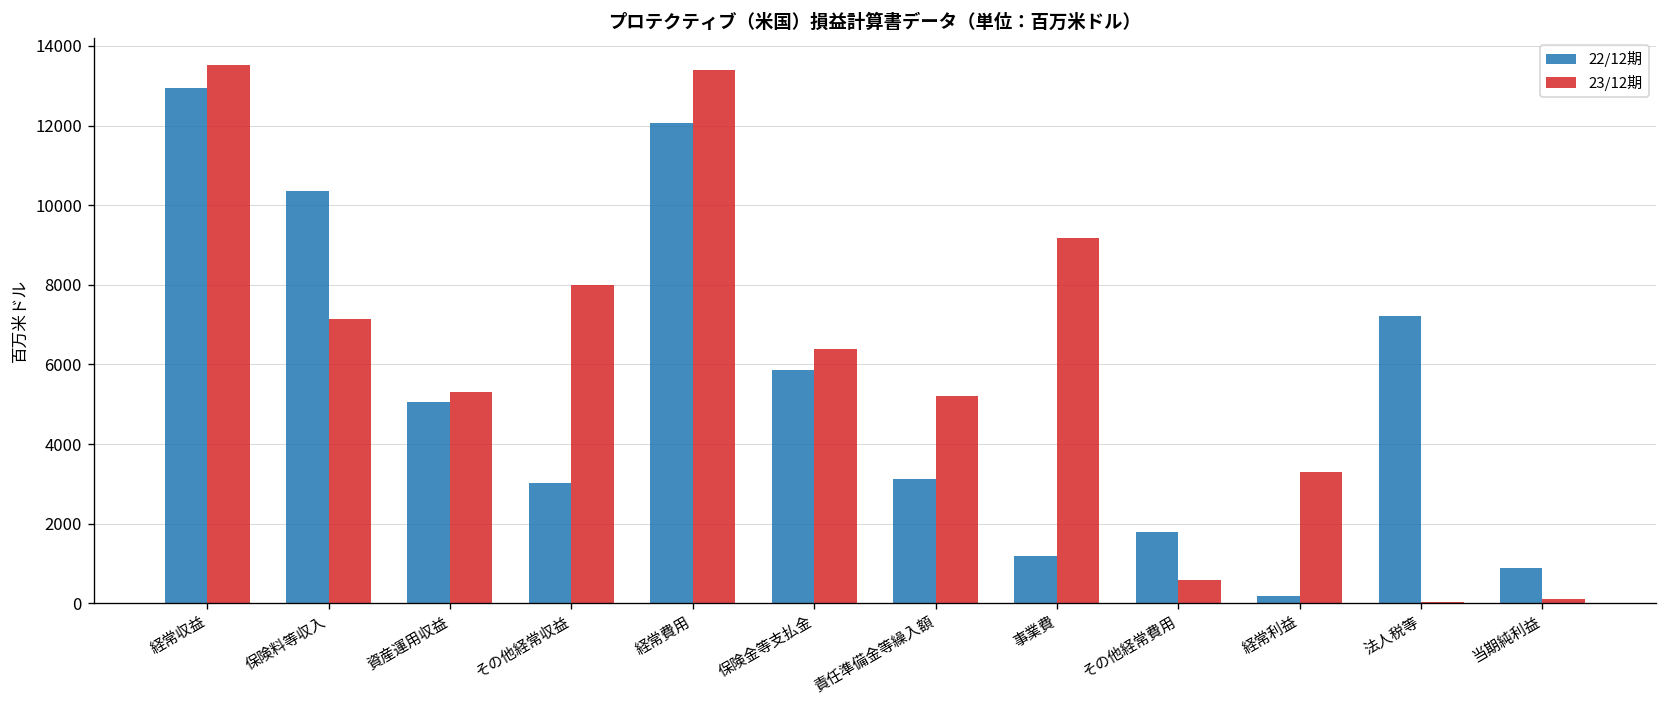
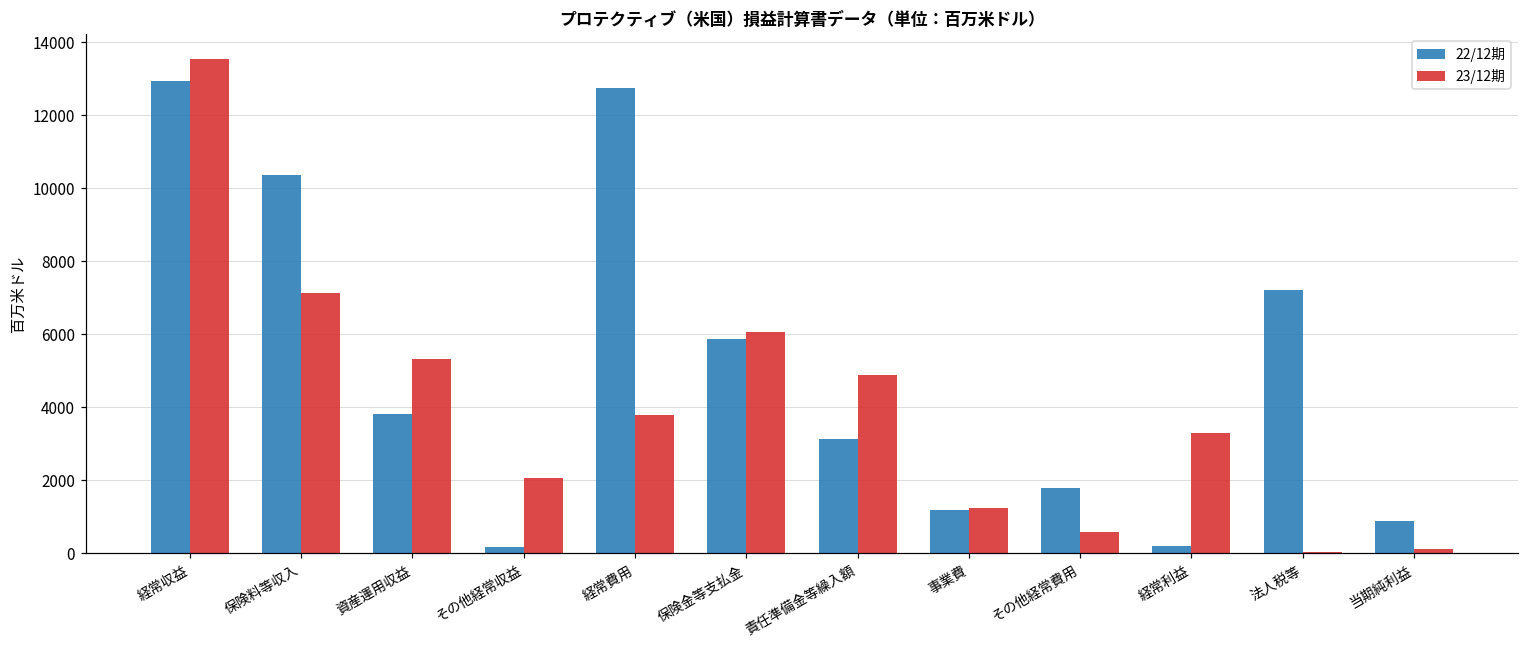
22/12期, 資産運用収益: 5100 -> 3800
22/12期, その他経常収益: 3000 -> 200
23/12期, その他経常収益: 8000 -> 2100
22/12期, 経常費用: 12100 -> 12700
23/12期, 経常費用: 13400 -> 3800
23/12期, 保険金等支払金: 6400 -> 6100
23/12期, 責任準備金等繰入額: 5200 -> 4900
23/12期, 事業費: 9200 -> 1200
